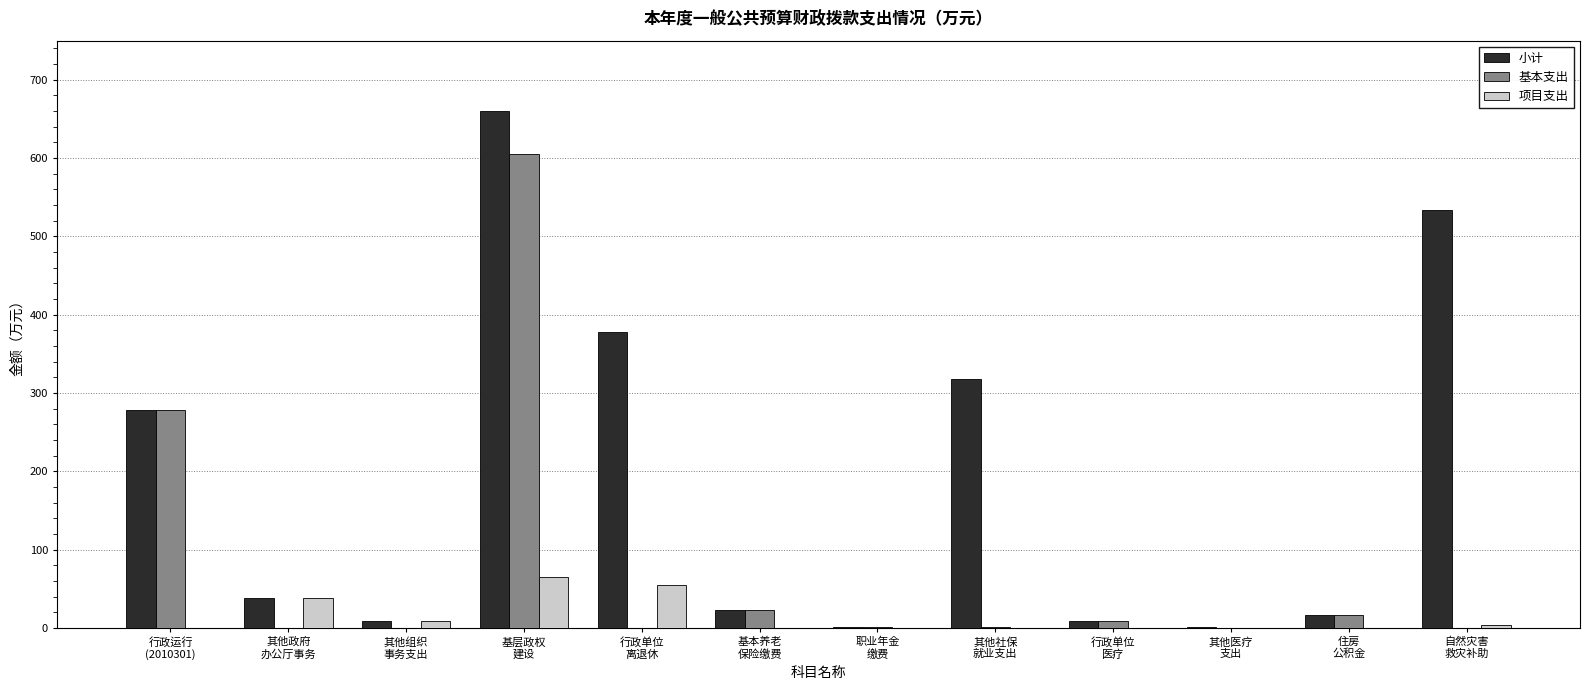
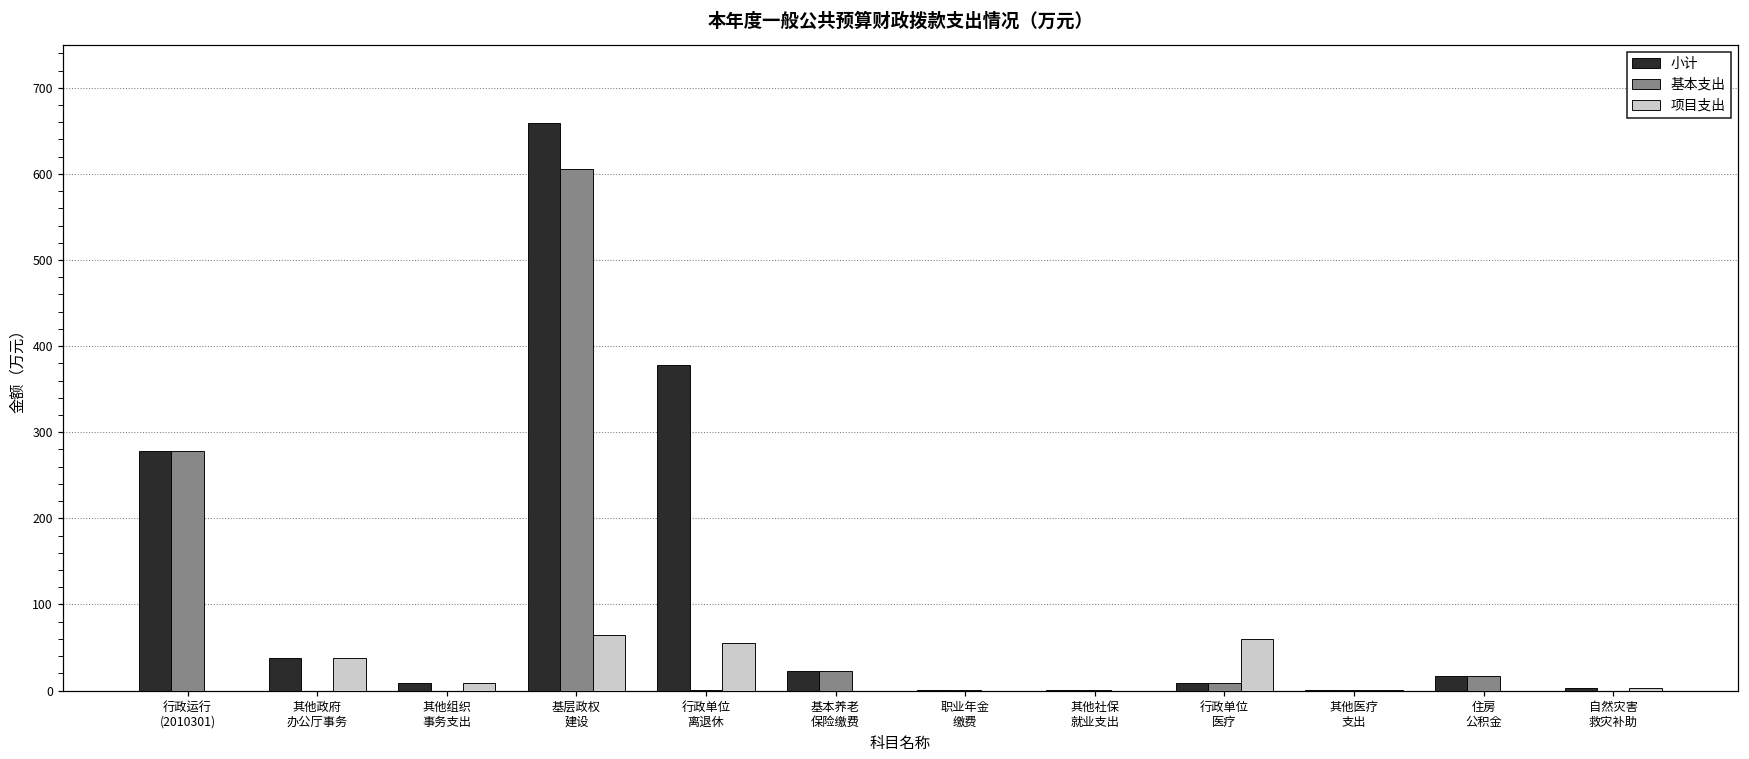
小计, 其他社保 就业支出: 320 -> 0
项目支出, 行政单位 医疗: 0 -> 60
小计, 自然灾害 救灾补助: 530 -> 0
